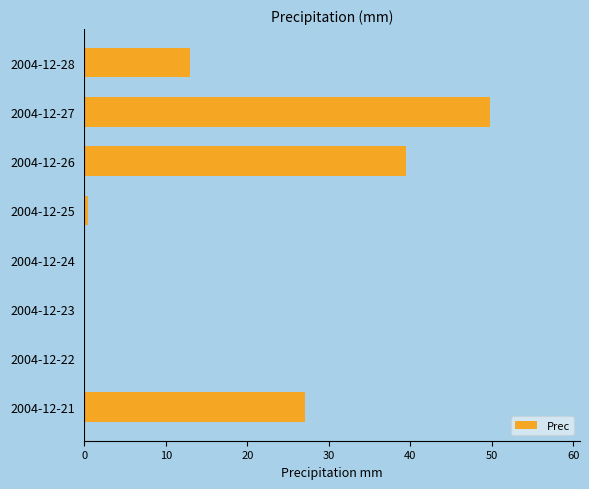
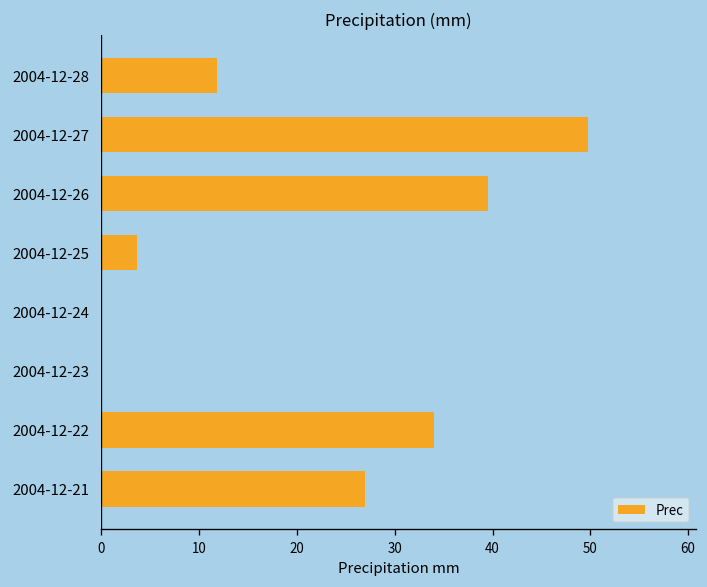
2004-12-28: 13 -> 12
2004-12-25: 0 -> 4
2004-12-22: 0 -> 34
